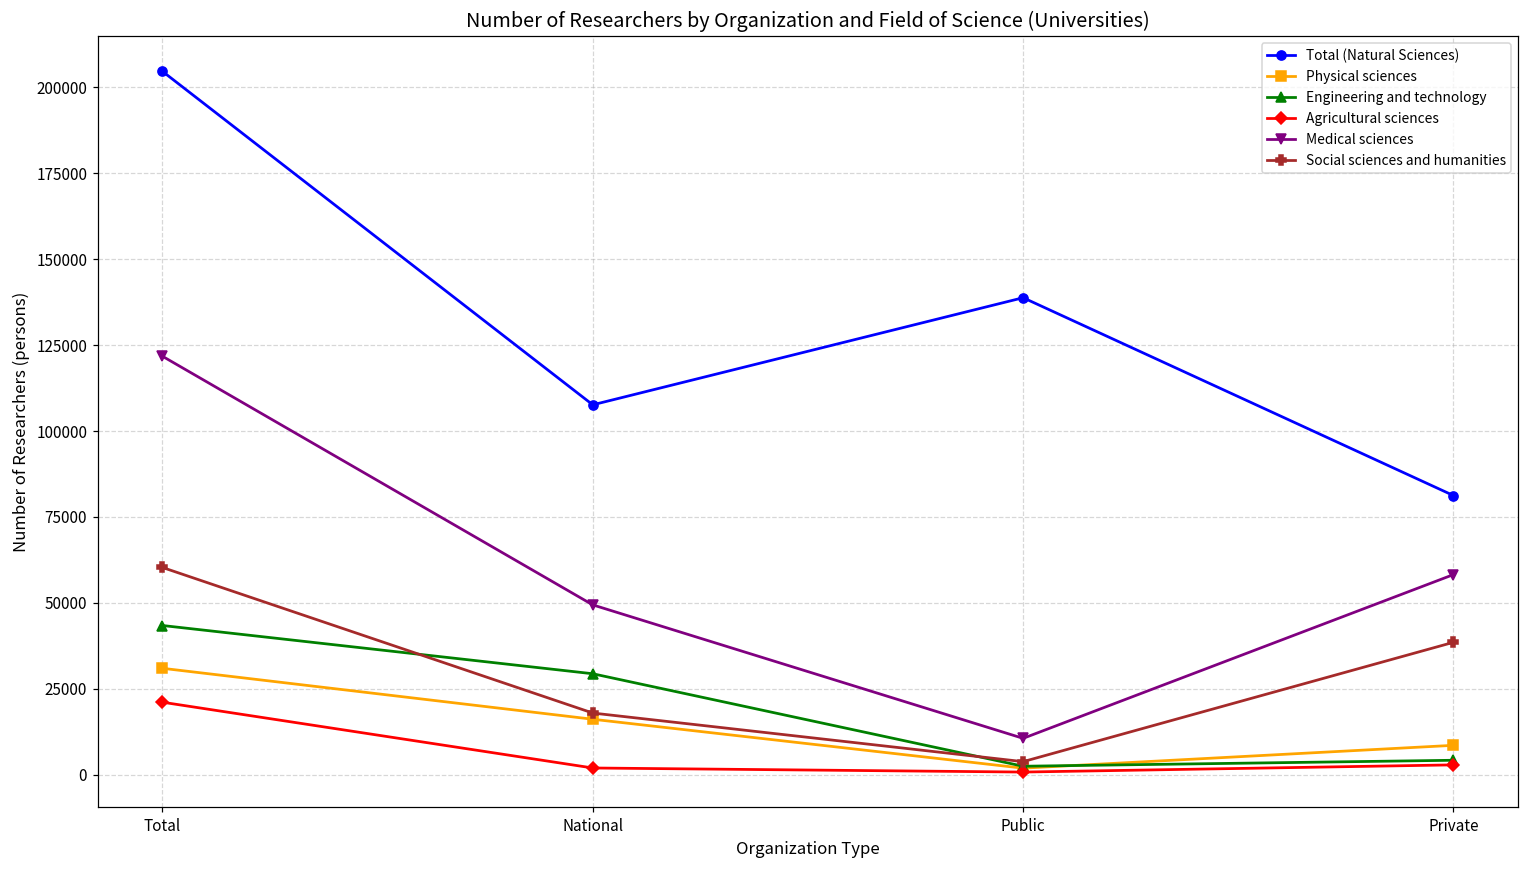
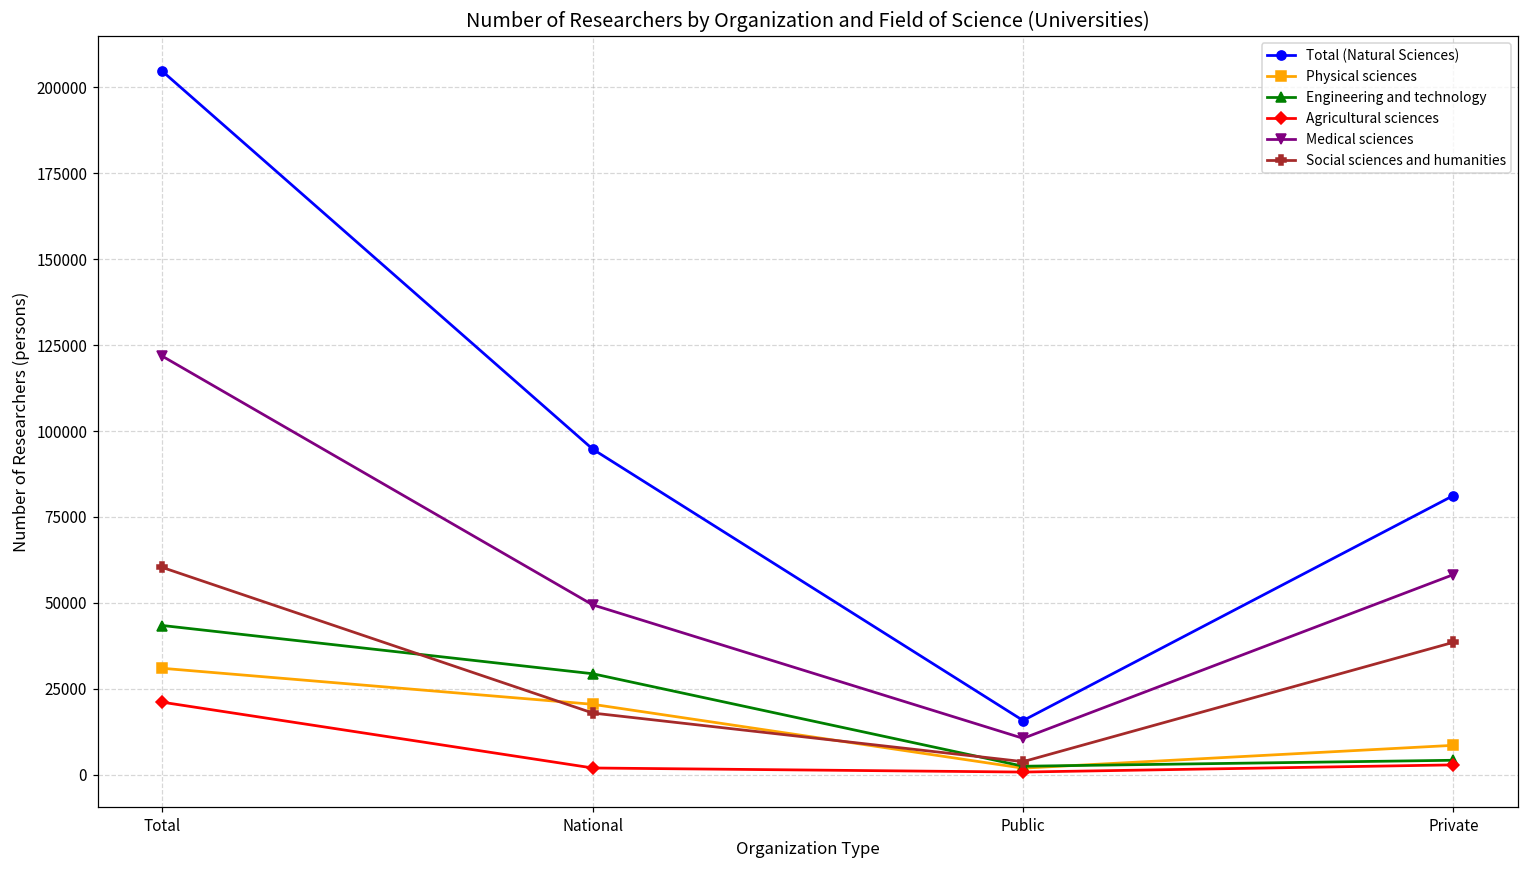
Total (Natural Sciences), National: 108000 -> 95000
Physical sciences, National: 16000 -> 20000
Total (Natural Sciences), Public: 139000 -> 16000
